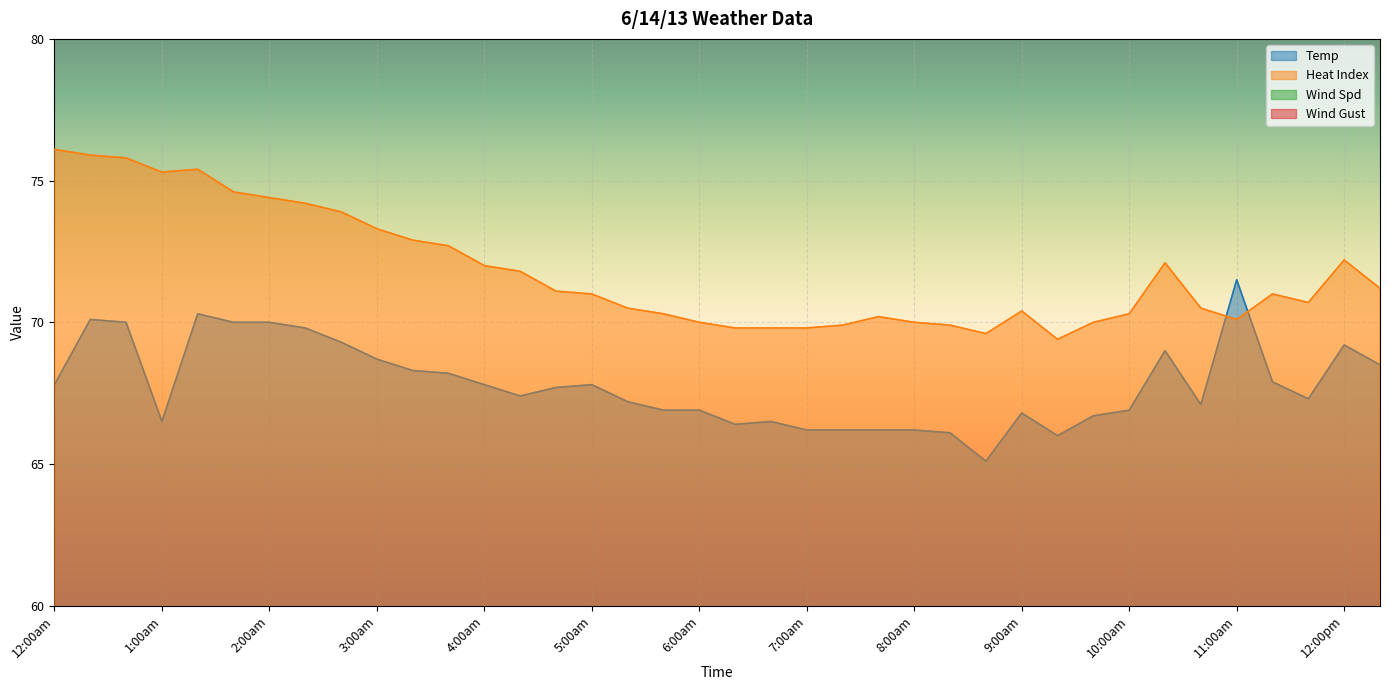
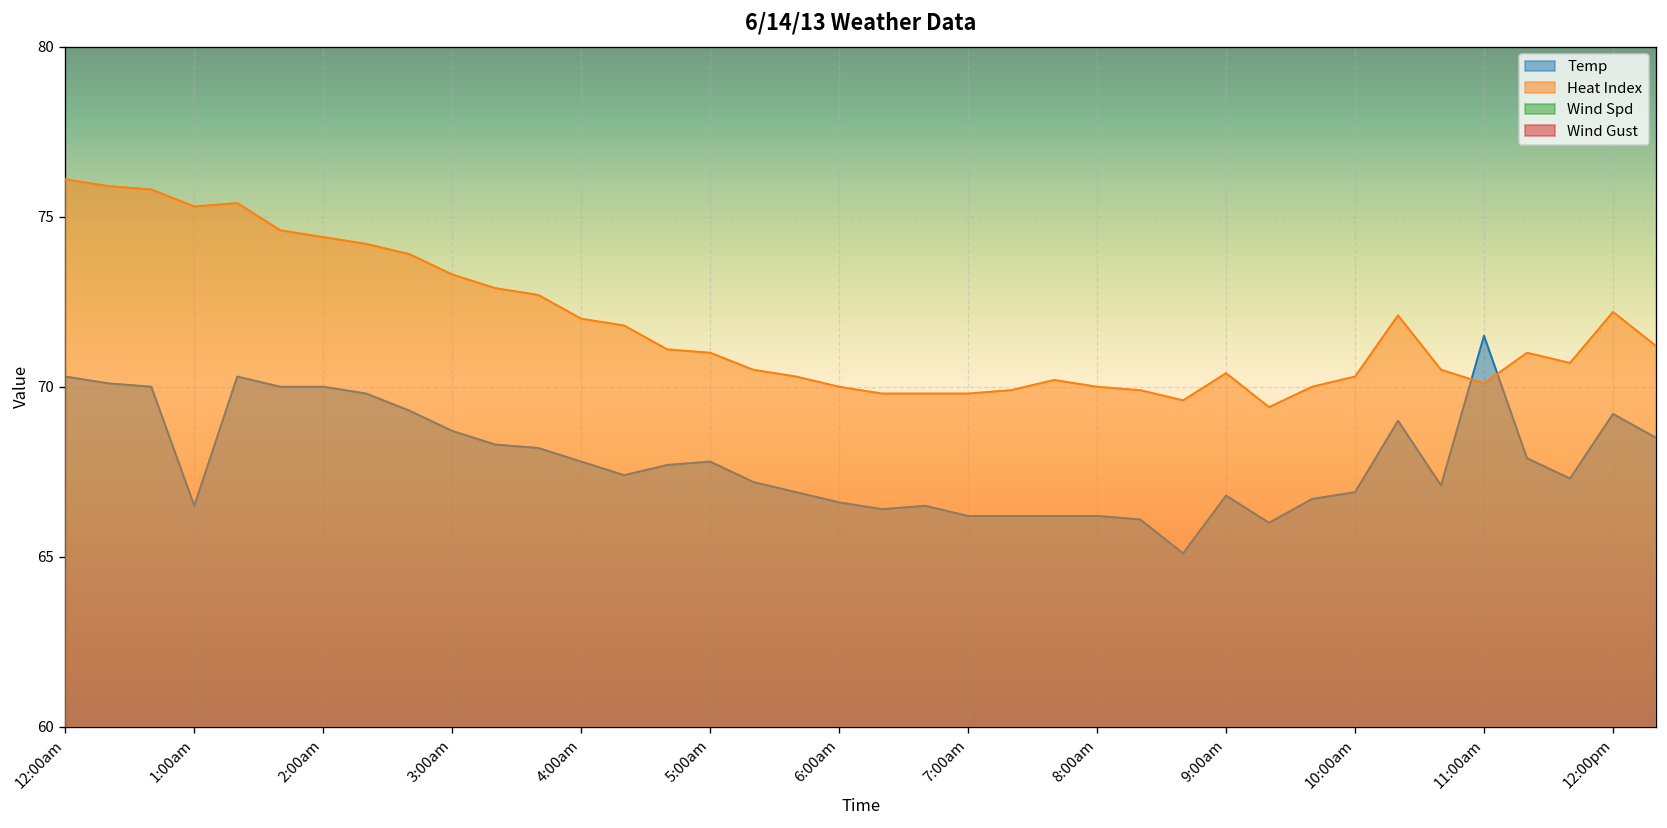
Temp, 12:00am: 67.8 -> 70.3
Temp, 6:00am: 66.9 -> 66.6
